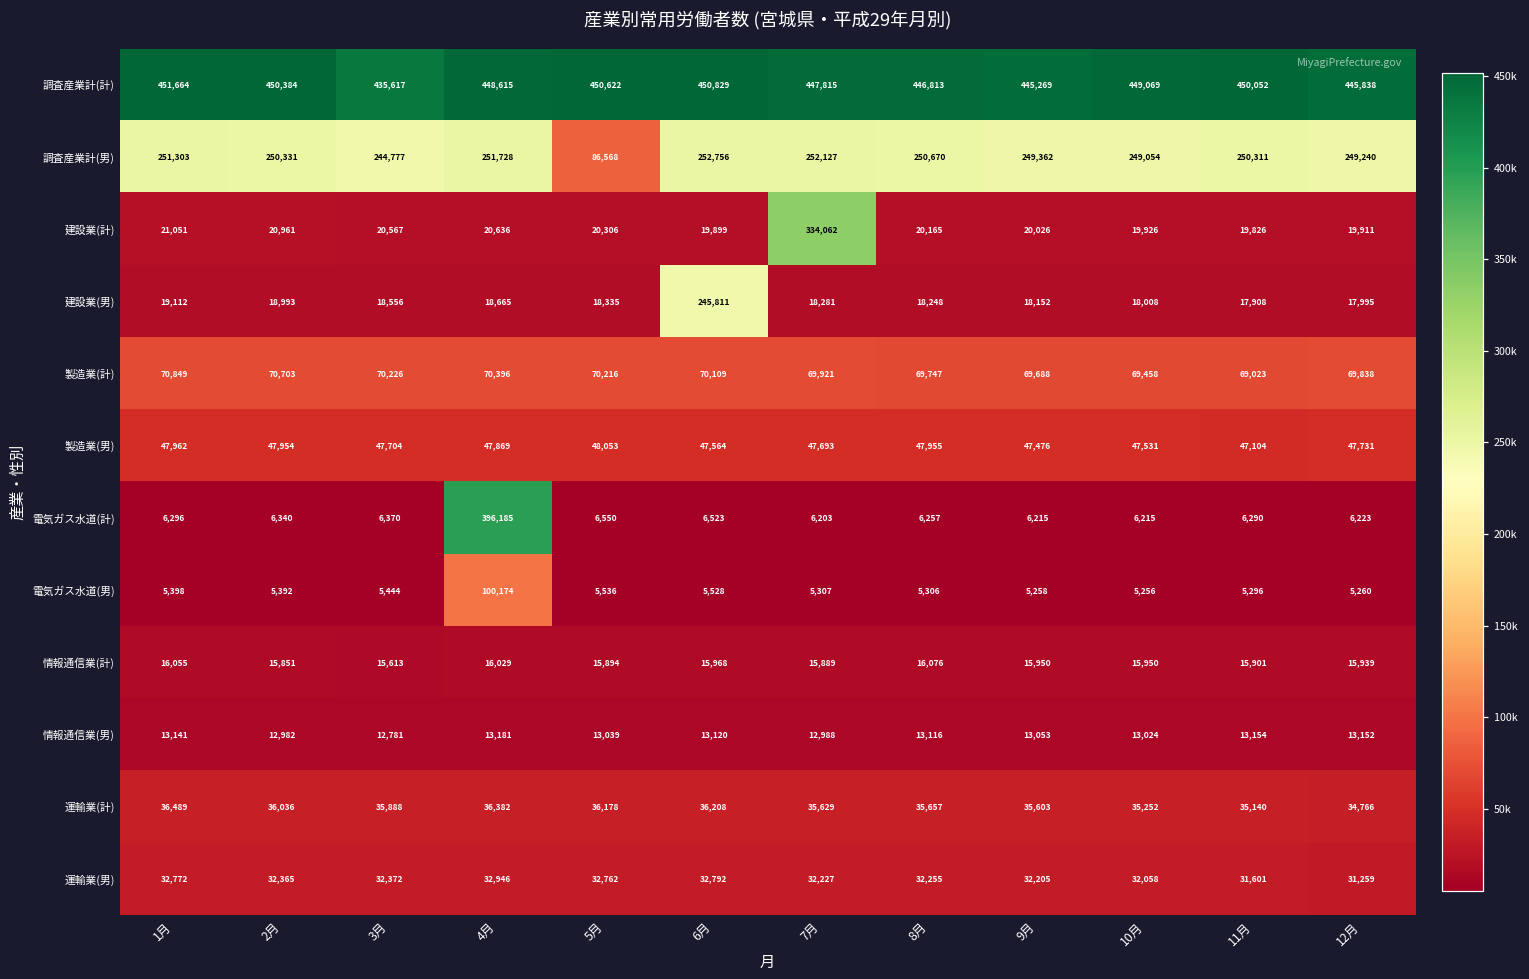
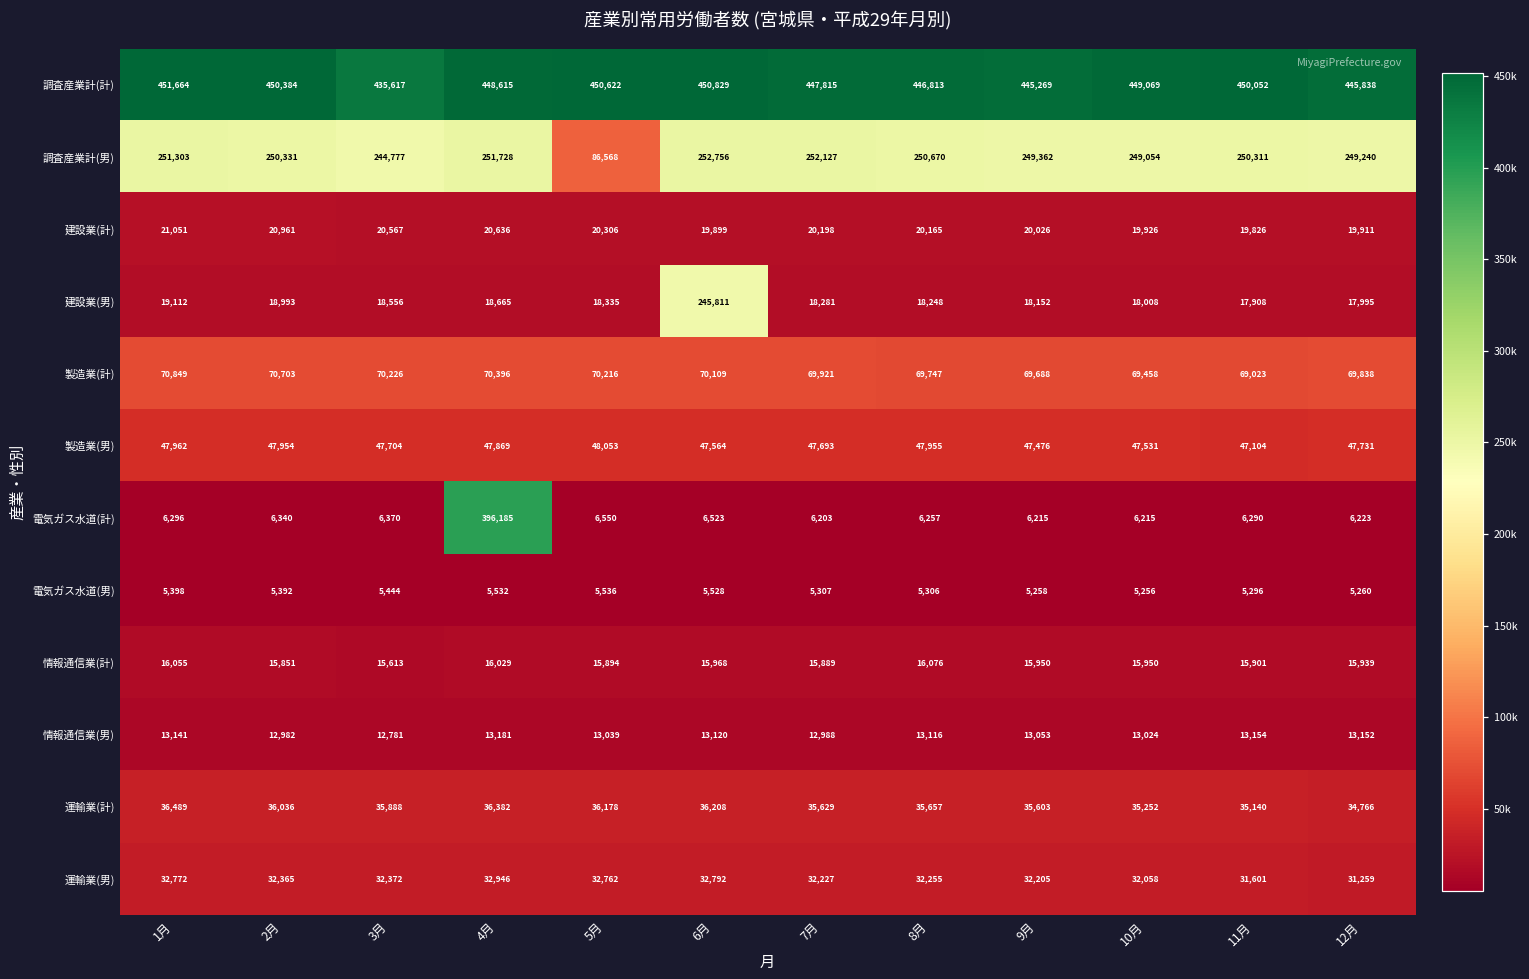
建設業(計), 7月: 334,062 -> 20,198
電気ガス水道(男), 4月: 100,174 -> 5,532
